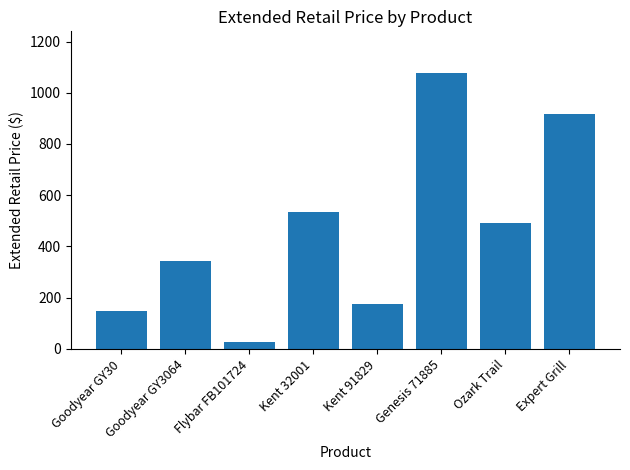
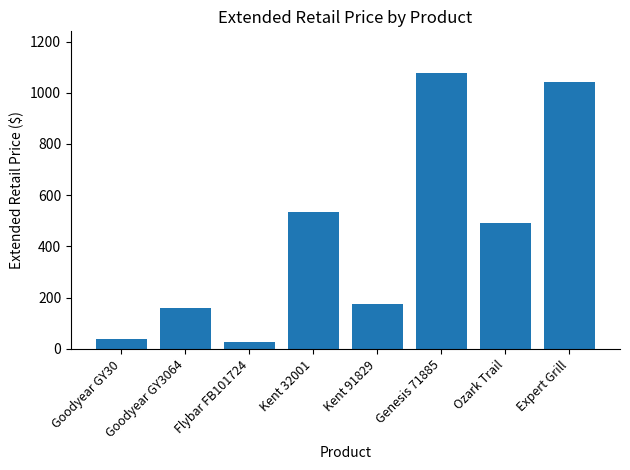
Goodyear GY30: 150 -> 40
Goodyear GY3064: 340 -> 160
Expert Grill: 920 -> 1040
